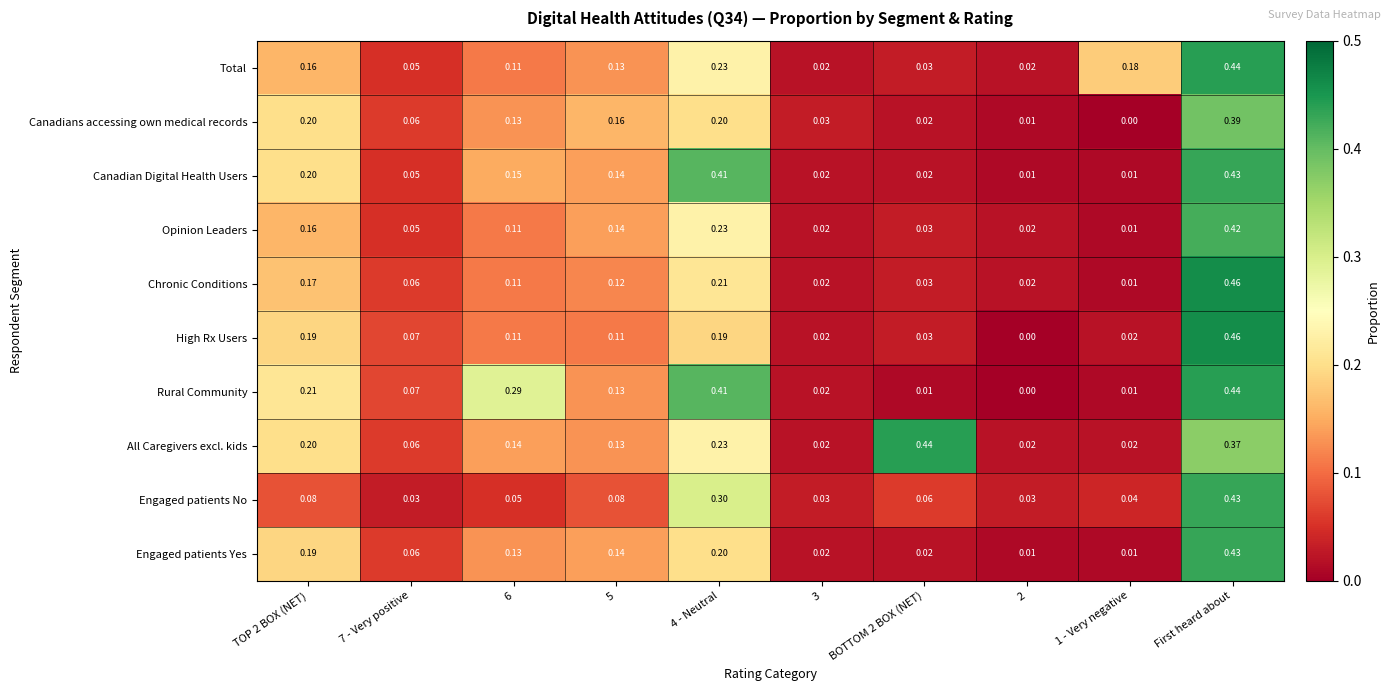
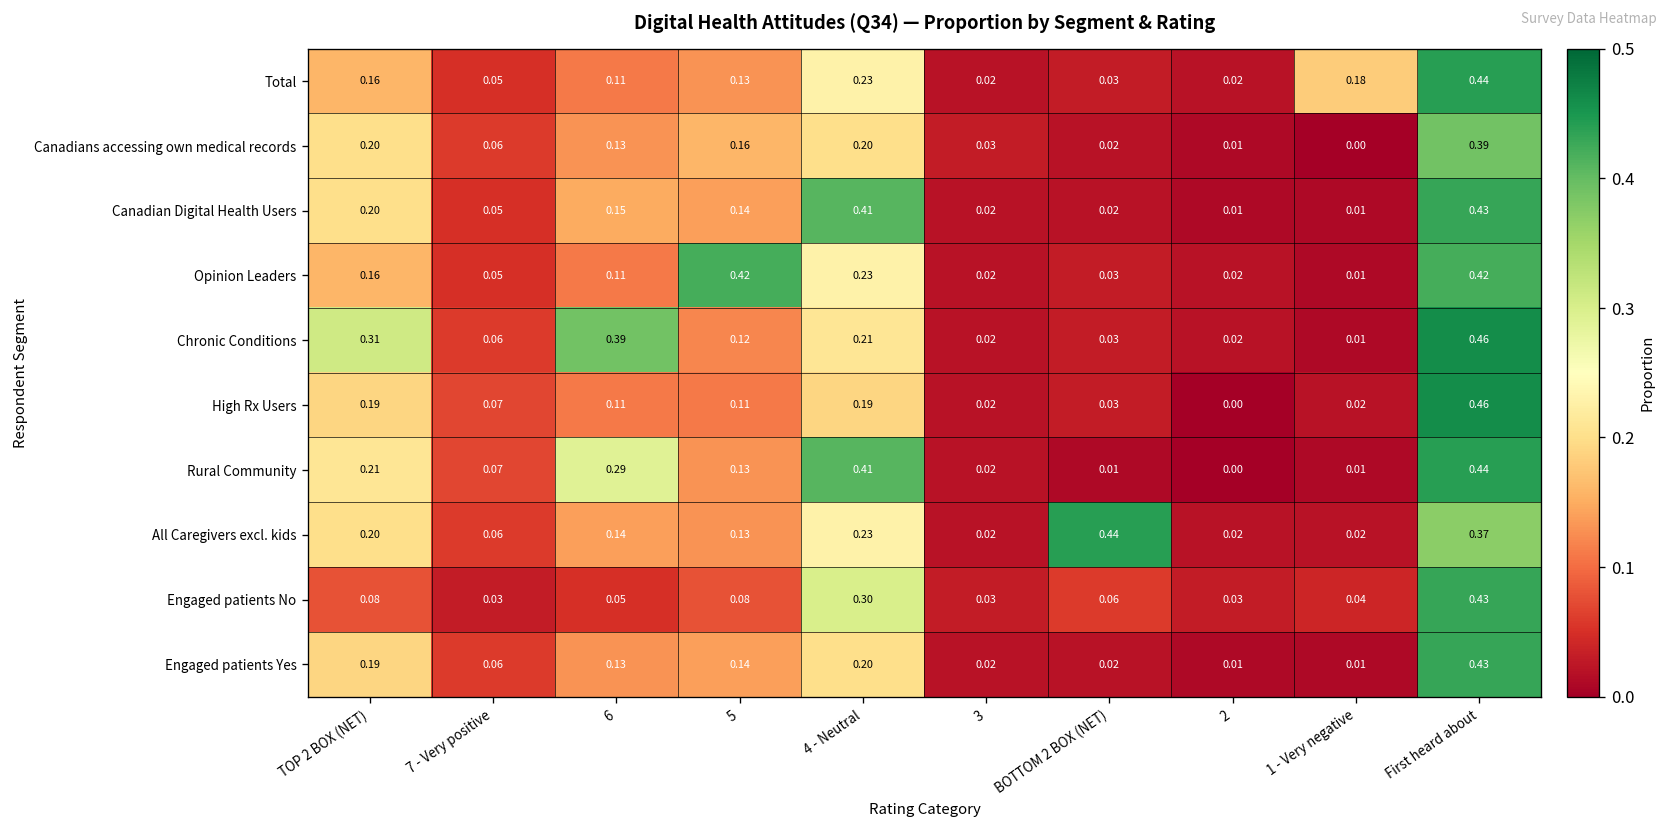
Opinion Leaders, 5: 0.14 -> 0.42
Chronic Conditions, TOP 2 BOX (NET): 0.17 -> 0.31
Chronic Conditions, 6: 0.11 -> 0.39
